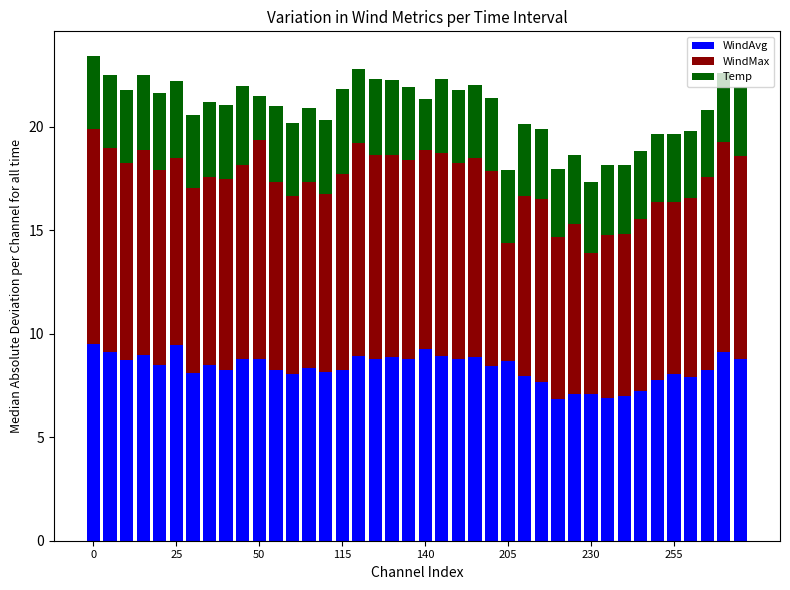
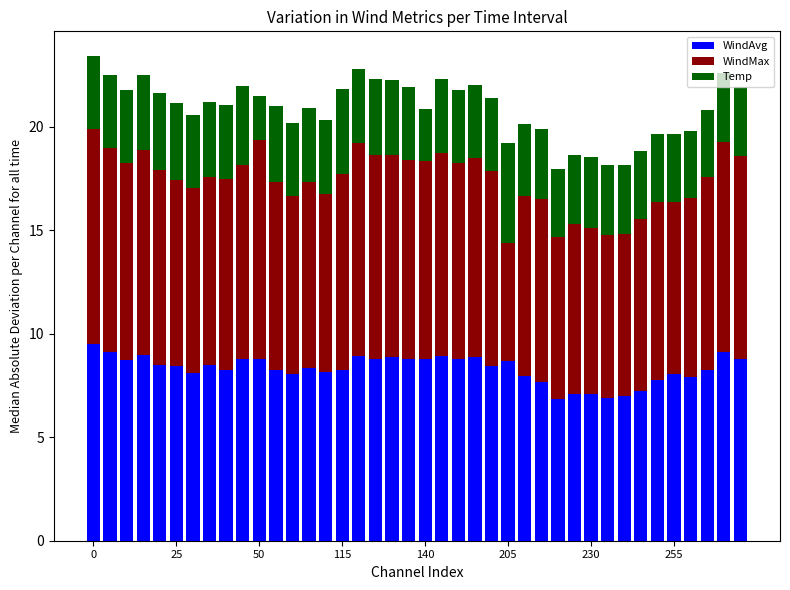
WindAvg, 25: 9.5 -> 8.4
WindAvg, 140: 9.3 -> 8.8
Temp, 205: 3.5 -> 4.8
WindMax, 230: 6.9 -> 8.0
